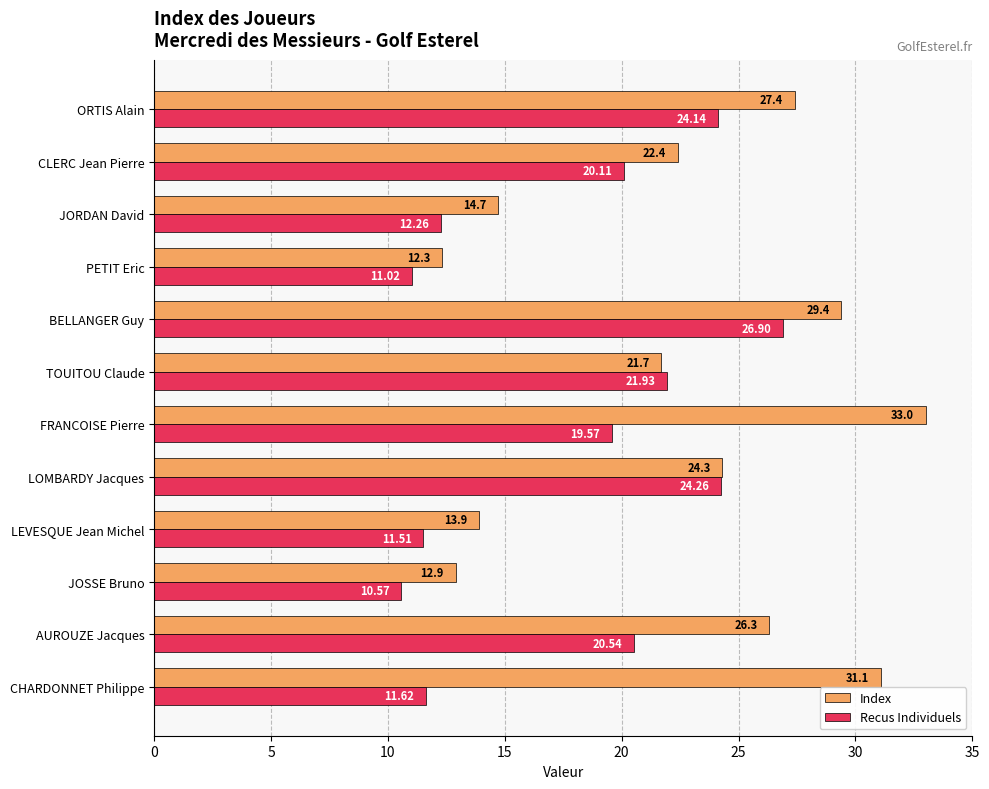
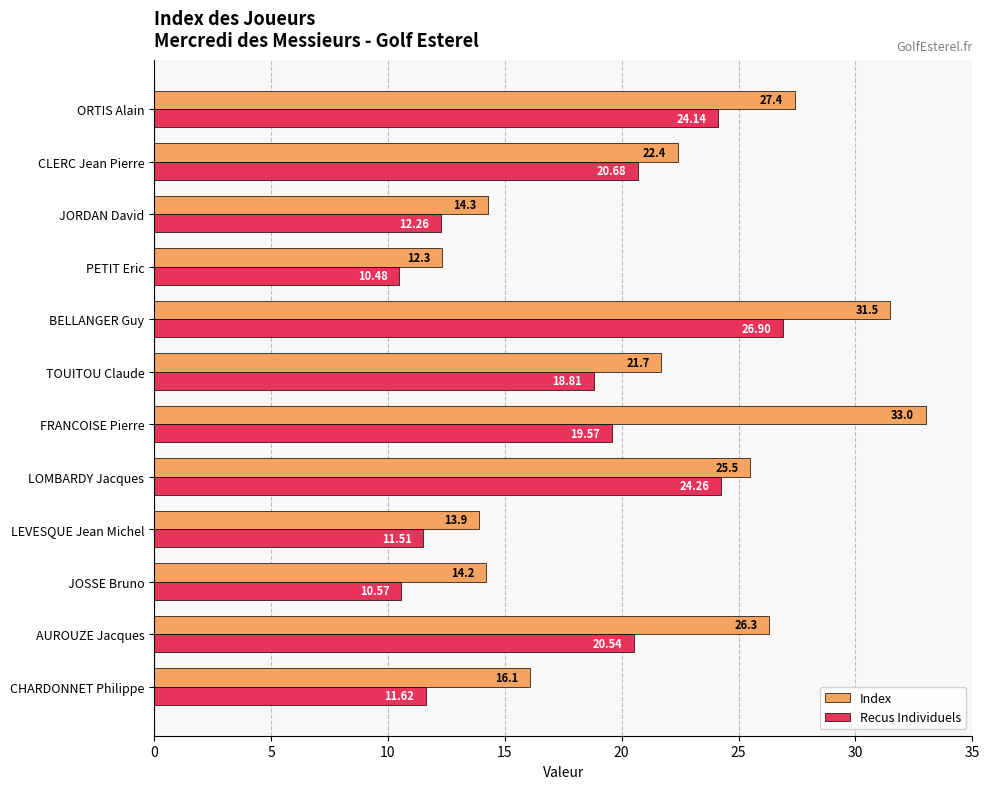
Recus Individuels, CLERC Jean Pierre: 20.11 -> 20.68
Index, JORDAN David: 14.7 -> 14.3
Recus Individuels, PETIT Eric: 11.02 -> 10.48
Index, BELLANGER Guy: 29.4 -> 31.5
Recus Individuels, TOUITOU Claude: 21.93 -> 18.81
Index, LOMBARDY Jacques: 24.3 -> 25.5
Index, JOSSE Bruno: 12.9 -> 14.2
Index, CHARDONNET Philippe: 31.1 -> 16.1
